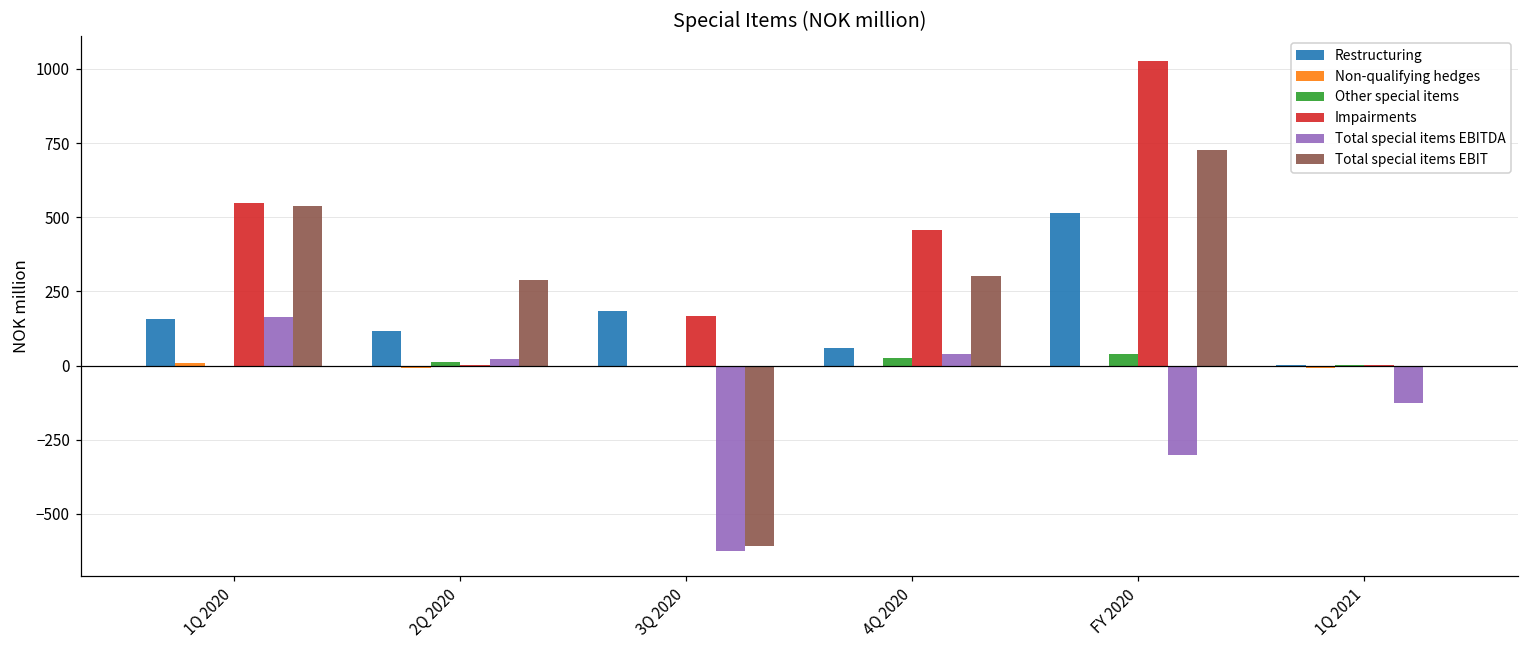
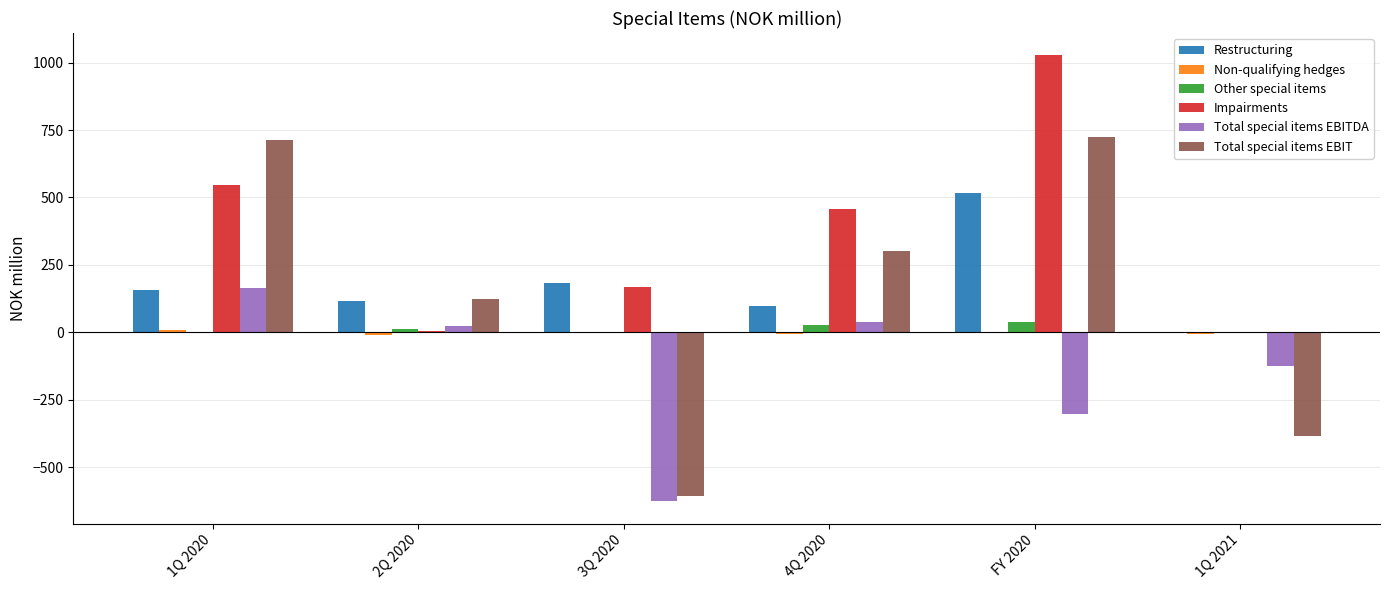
Total special items EBIT, 1Q 2020: 540 -> 710
Total special items EBIT, 2Q 2020: 290 -> 120
Restructuring, 4Q 2020: 60 -> 100
Total special items EBIT, 1Q 2021: 0 -> -390
